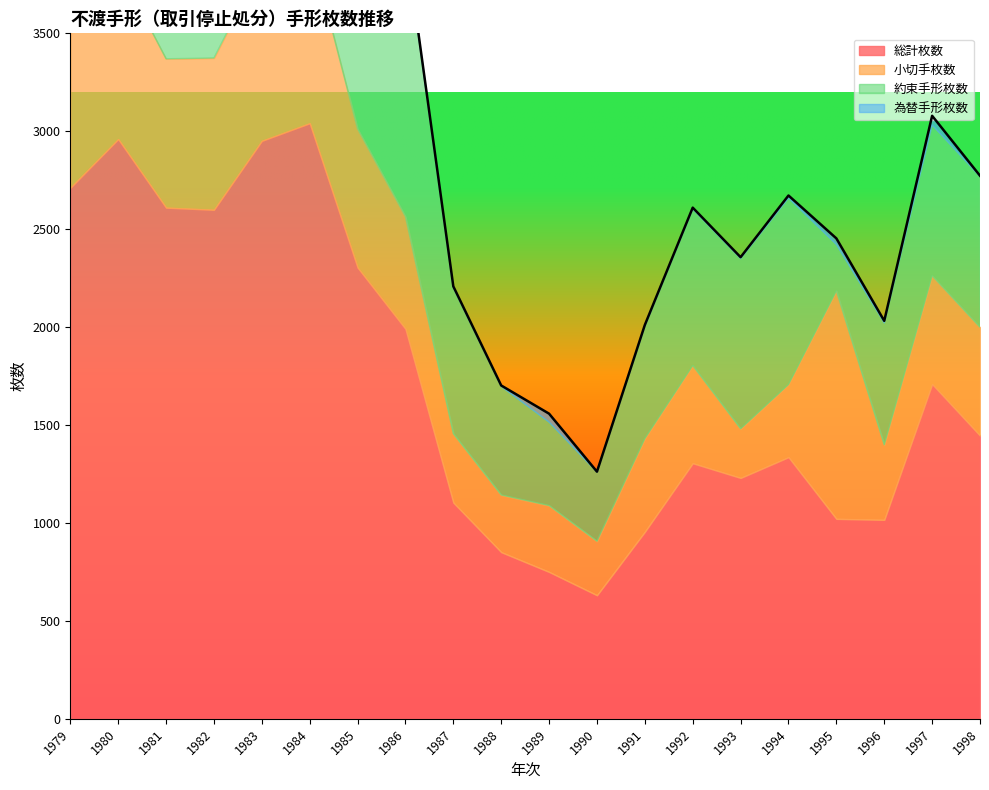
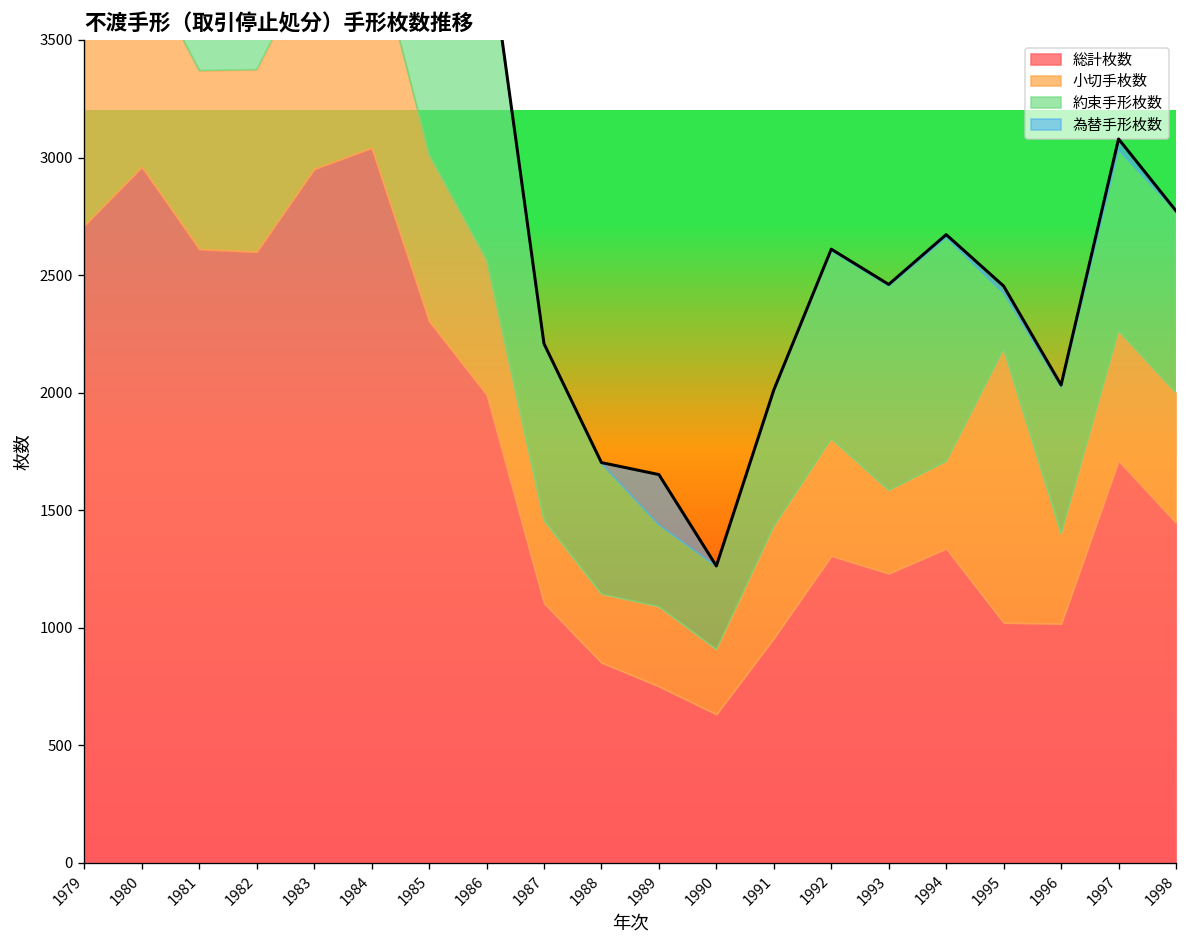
約束手形枚数, 1989: 430 -> 350
為替手形枚数, 1989: 40 -> 210
小切手枚数, 1993: 250 -> 350
